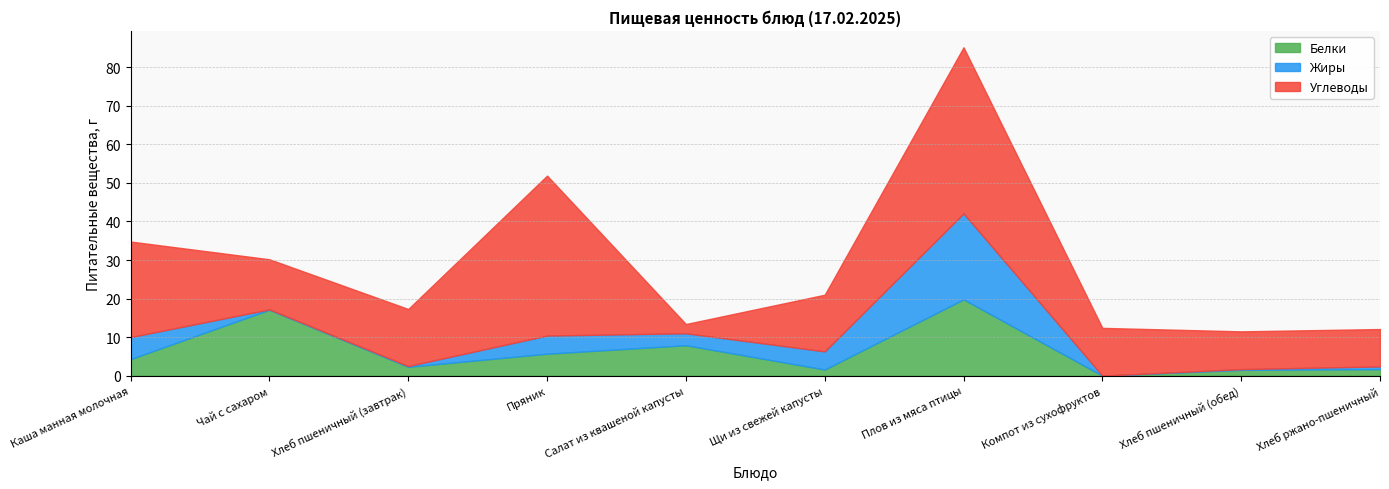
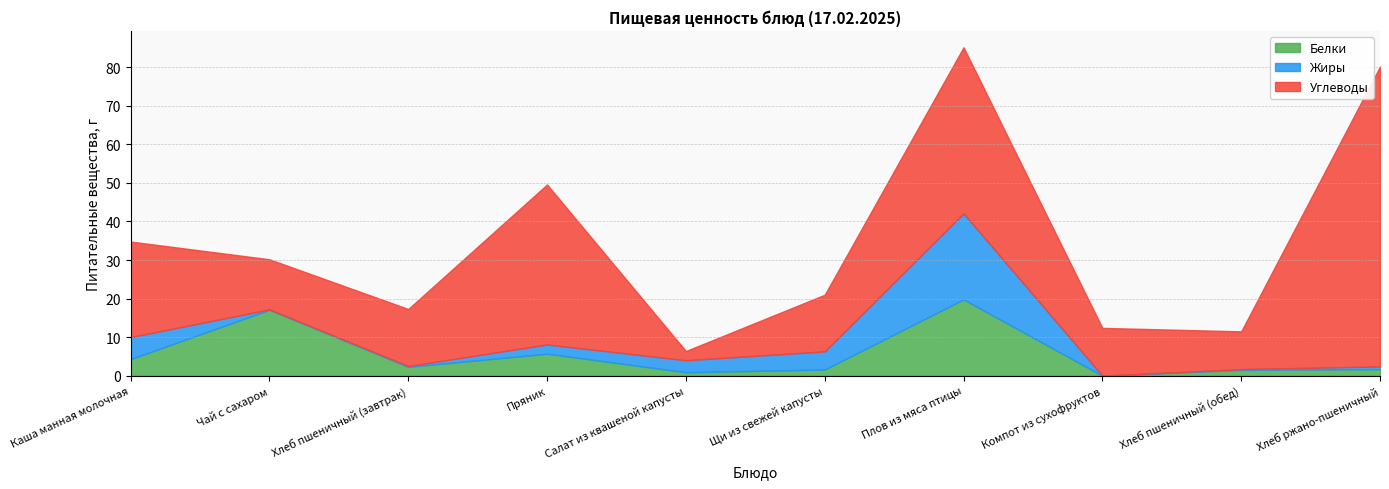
Жиры, Пряник: 5 -> 2
Белки, Салат из квашеной капусты: 8 -> 1
Углеводы, Хлеб ржано-пшеничный: 10 -> 78
